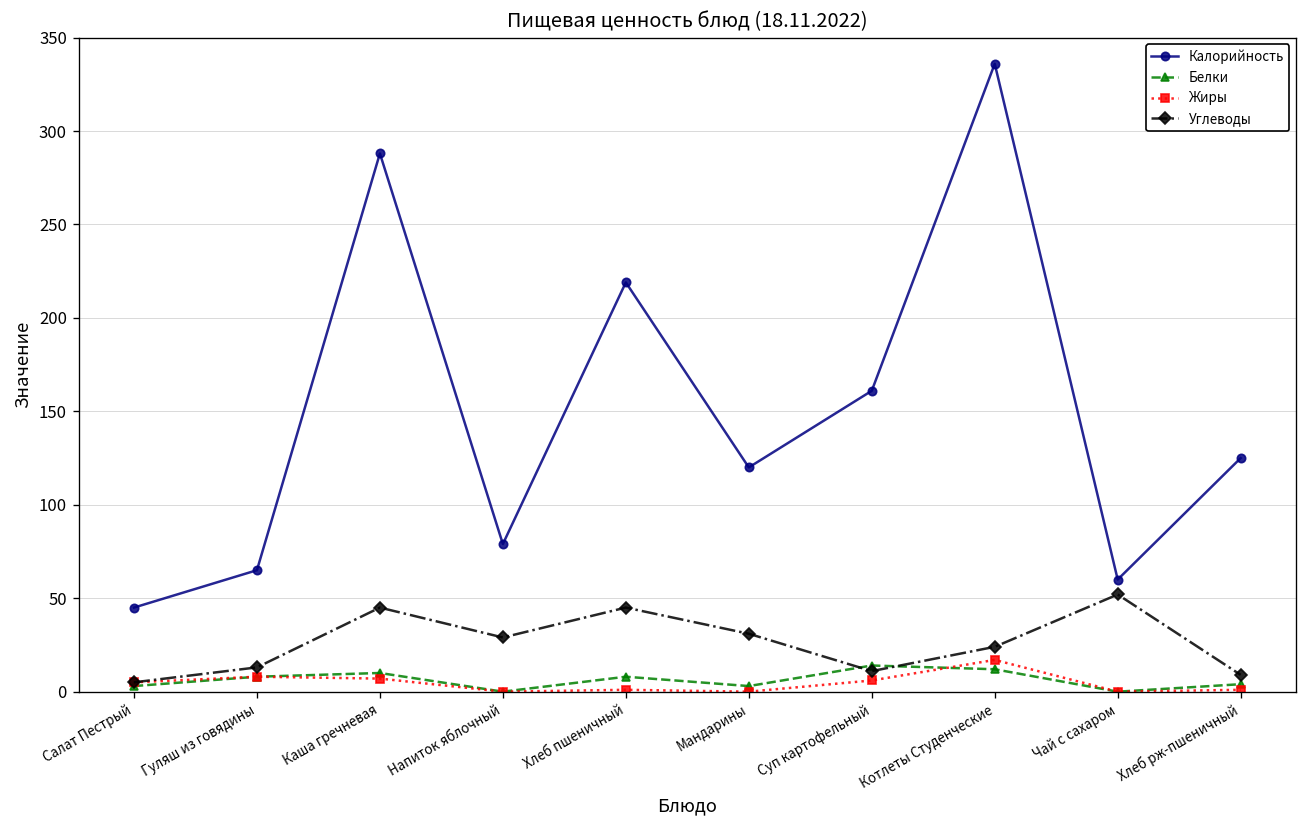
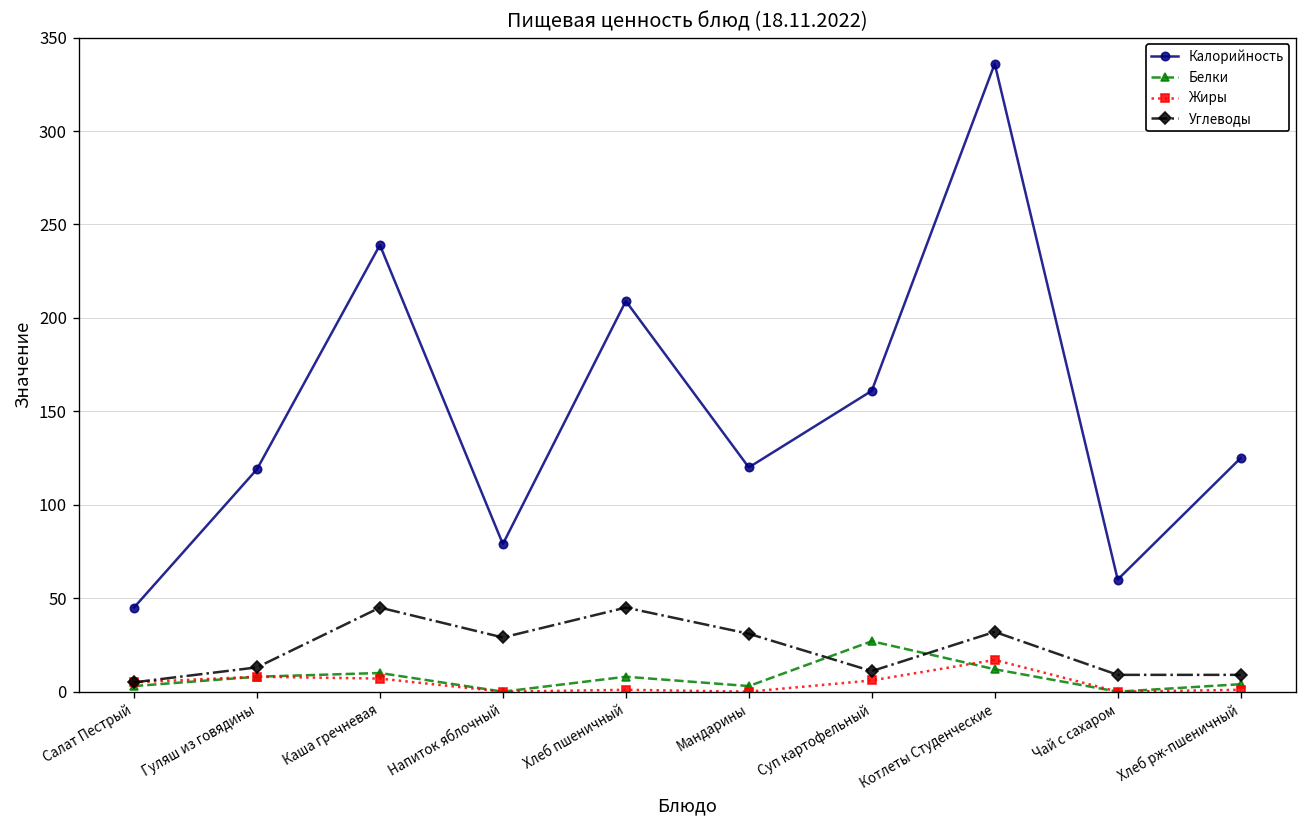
Калорийность, Гуляш из говядины: 65 -> 119
Калорийность, Каша гречневая: 288 -> 239
Калорийность, Хлеб пшеничный: 219 -> 209
Белки, Суп картофельный: 14 -> 27
Углеводы, Котлеты Студенческие: 24 -> 32
Углеводы, Чай с сахаром: 52 -> 9
